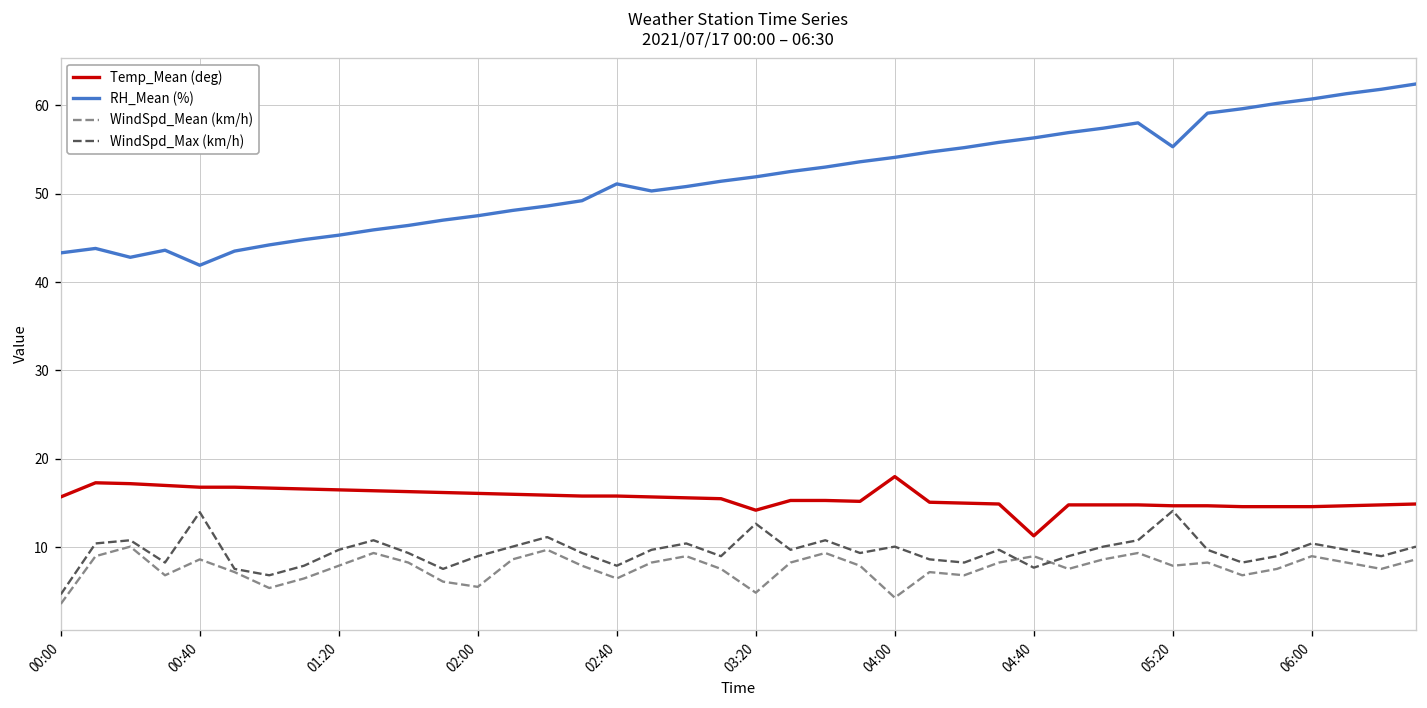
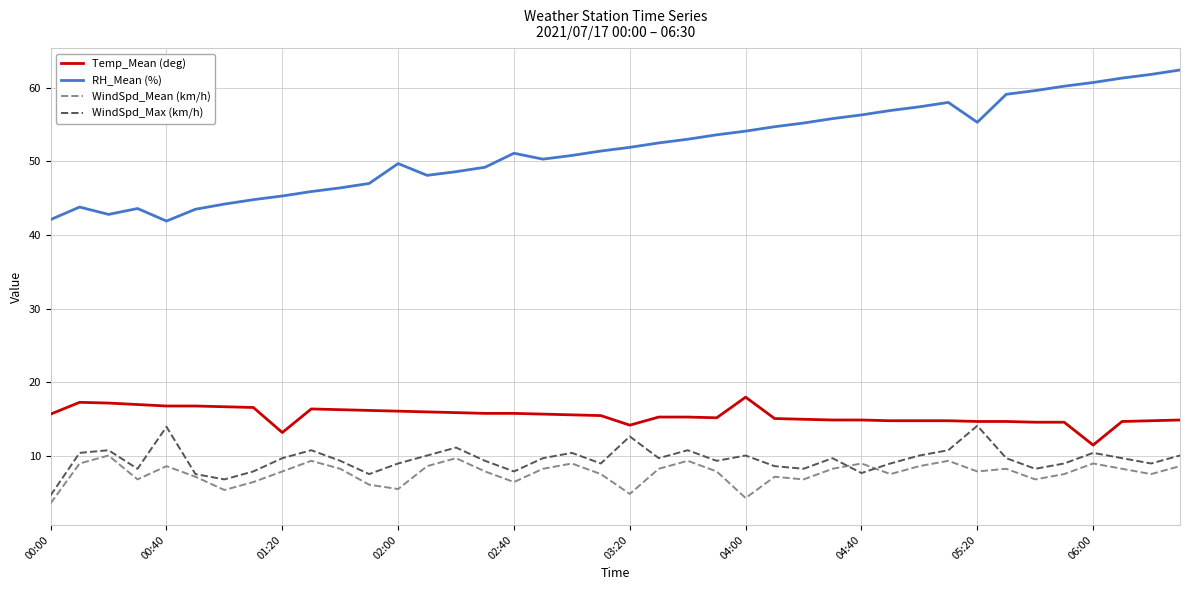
RH_Mean (%), 00:00: 43 -> 42
Temp_Mean (deg), 01:20: 17 -> 13
RH_Mean (%), 02:00: 48 -> 50
Temp_Mean (deg), 04:40: 11 -> 15
Temp_Mean (deg), 06:00: 15 -> 12
